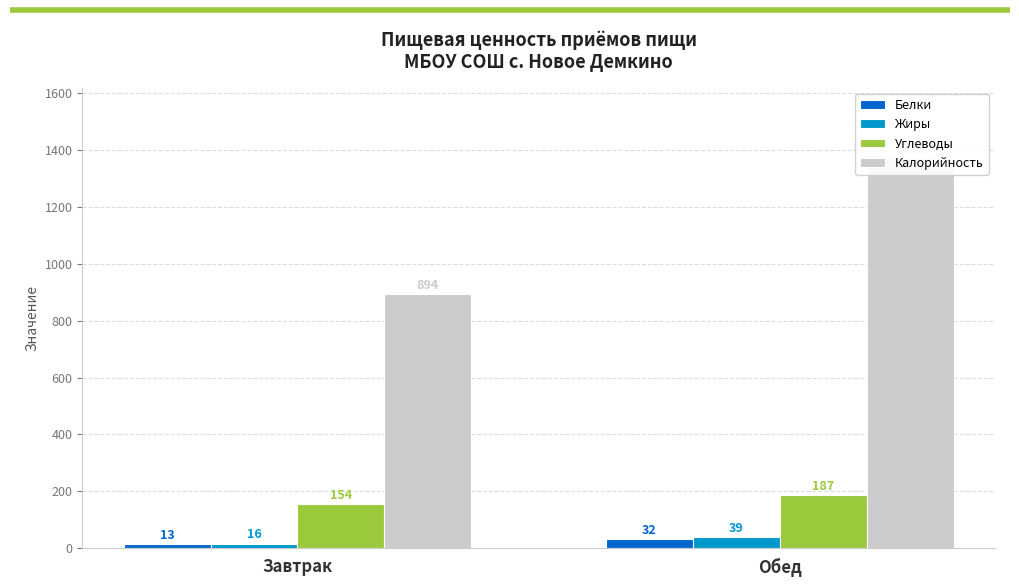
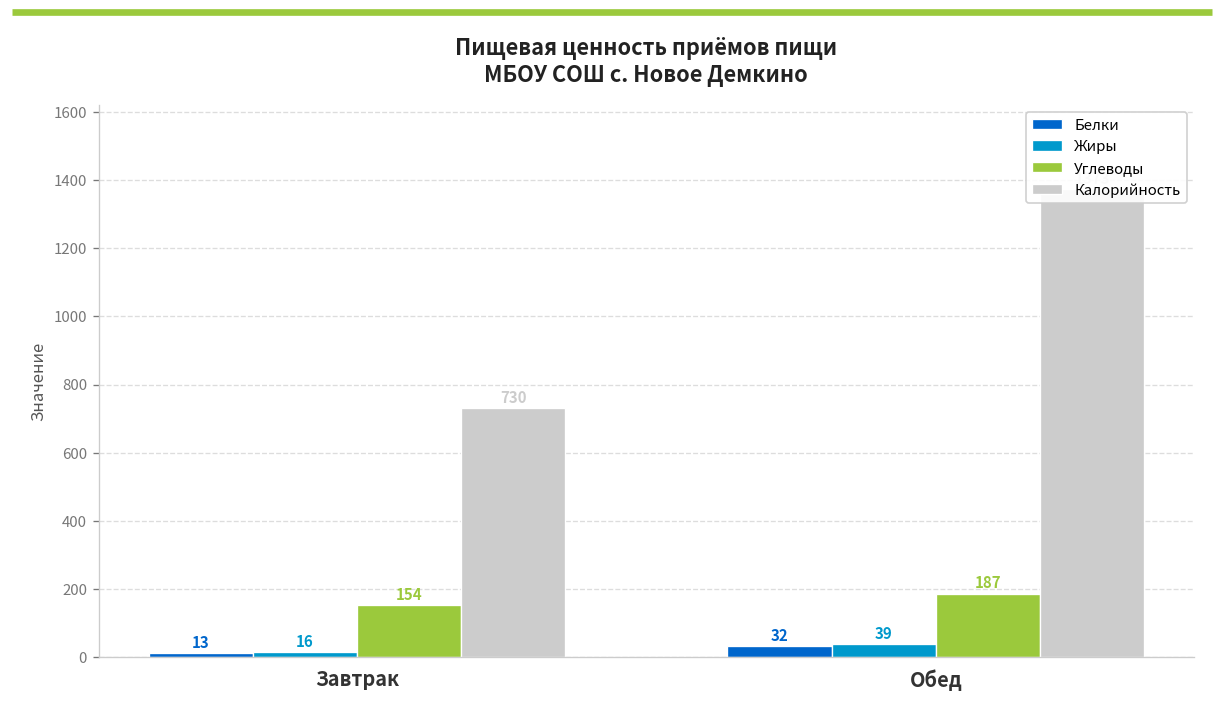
Калорийность, Завтрак: 894 -> 730
